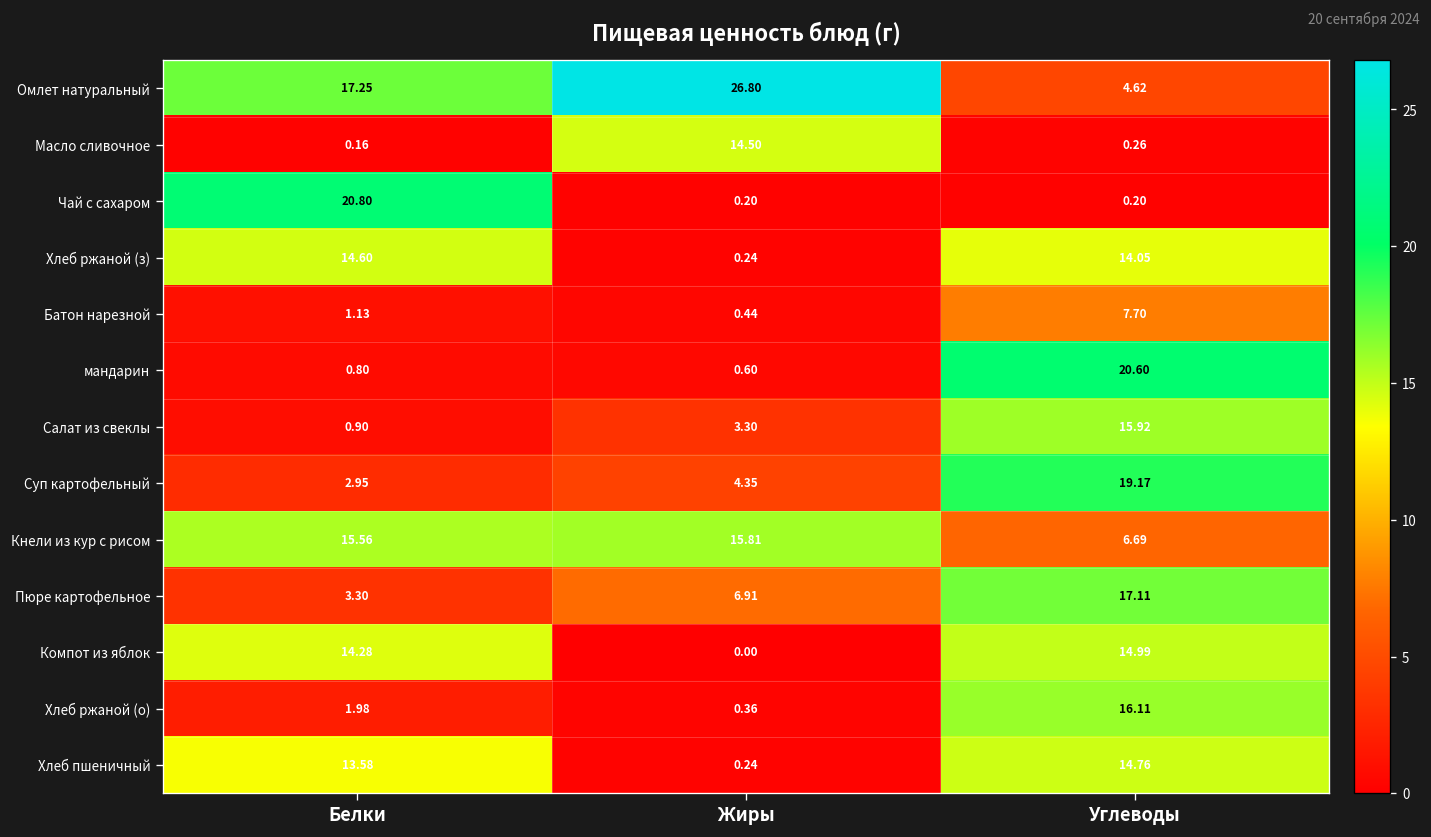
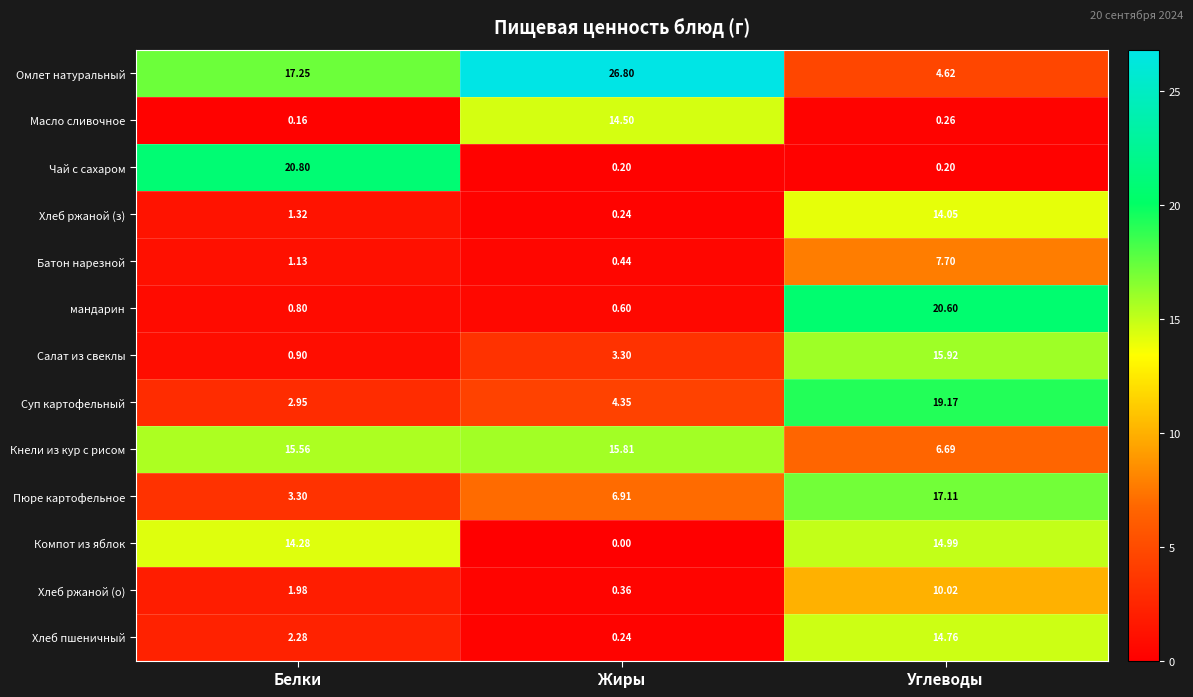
Хлеб ржаной (з), Белки: 14.60 -> 1.32
Хлеб ржаной (о), Углеводы: 16.11 -> 10.02
Хлеб пшеничный, Белки: 13.58 -> 2.28
